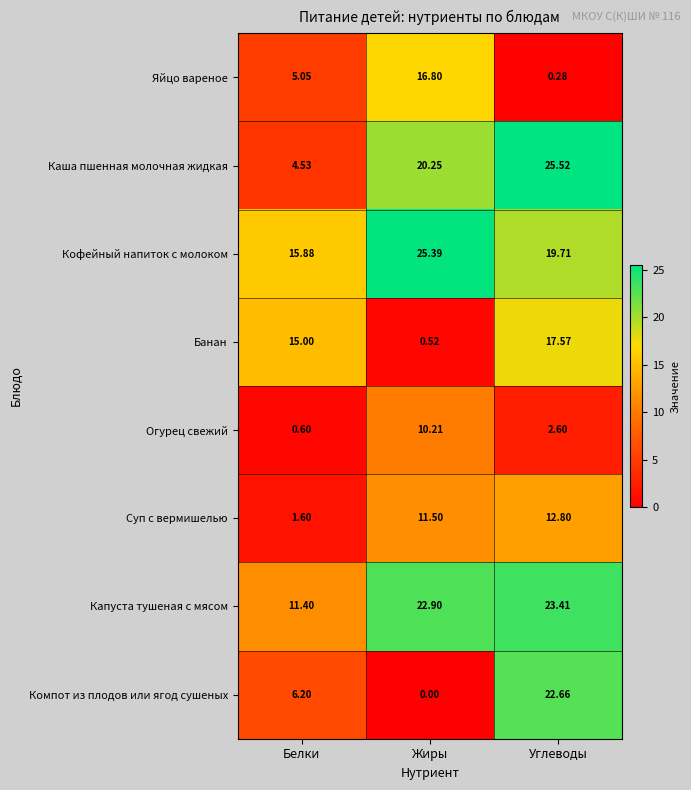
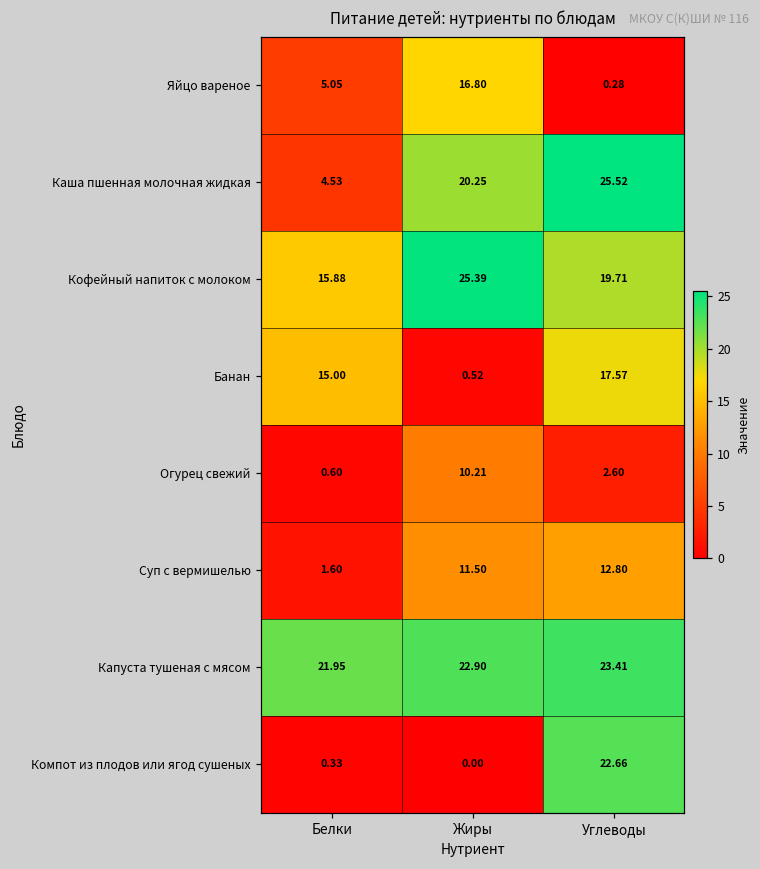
Капуста тушеная с мясом, Белки: 11.40 -> 21.95
Компот из плодов или ягод сушеных, Белки: 6.20 -> 0.33
